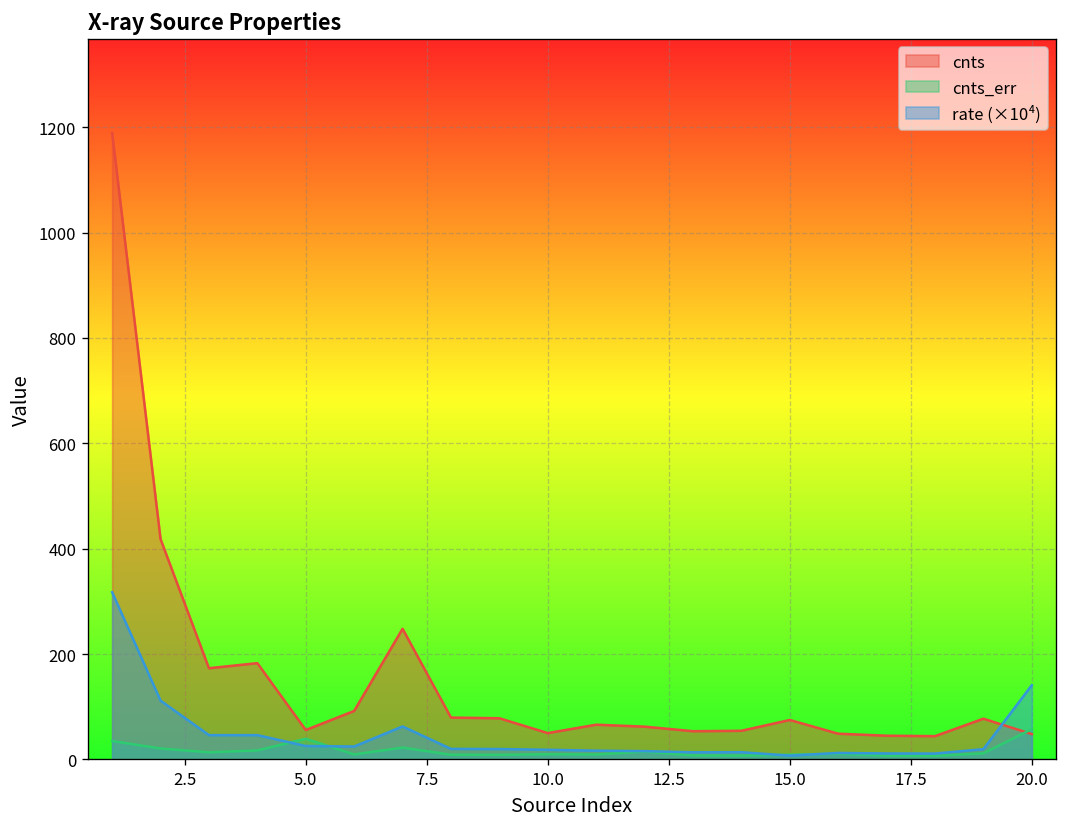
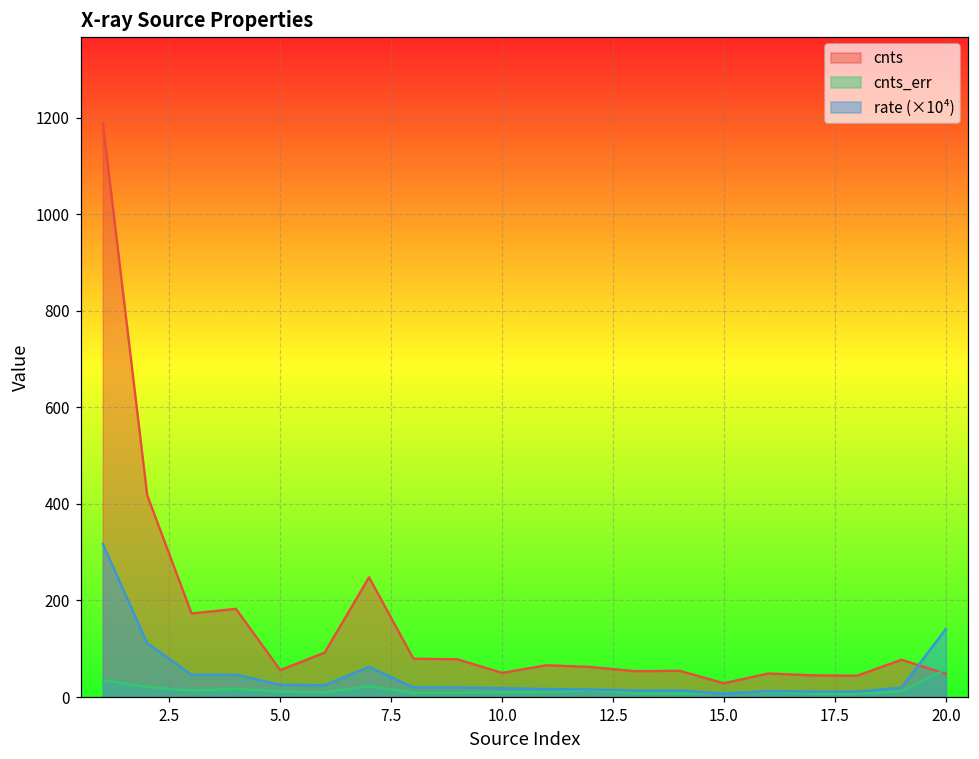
cnts_err, 5.0: 40 -> 10
cnts, 15.0: 70 -> 30
